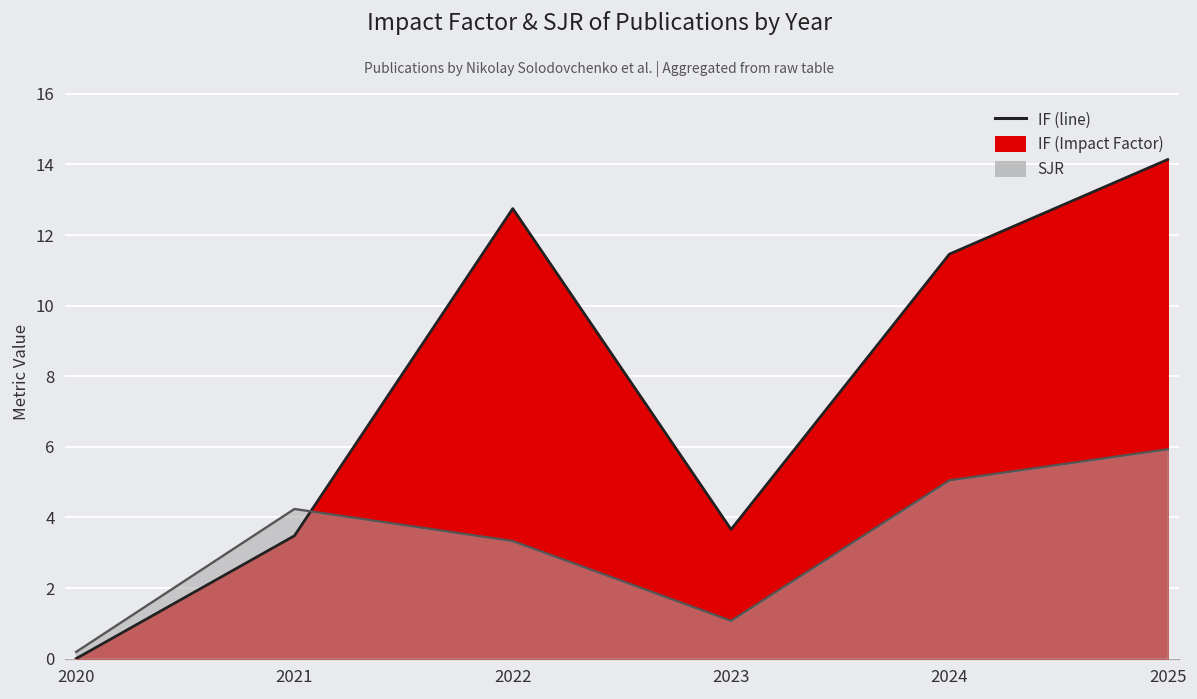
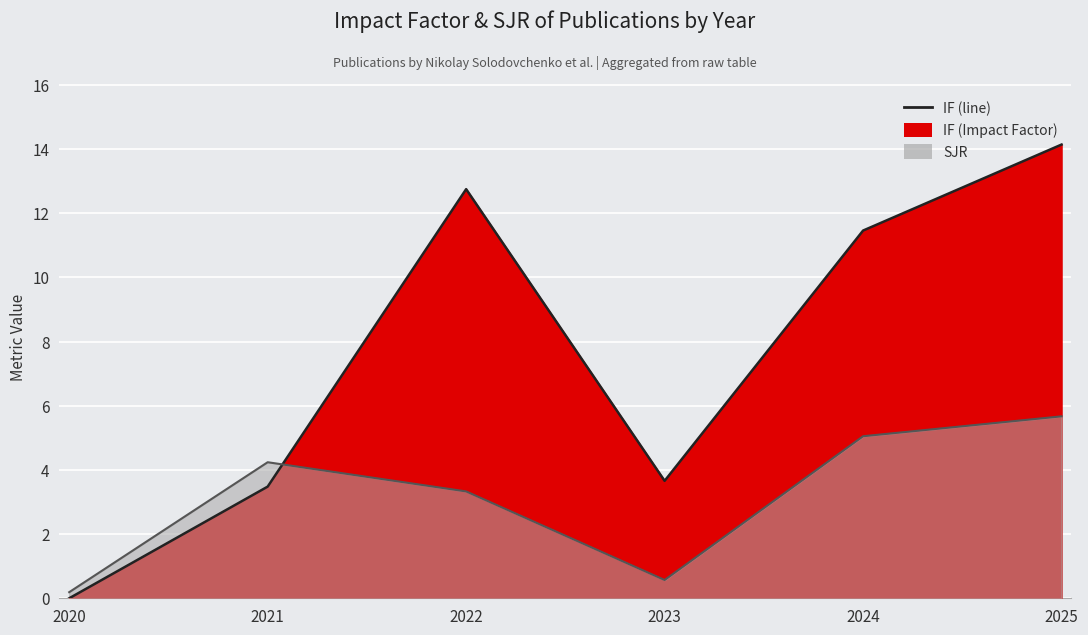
SJR, 2023: 1.1 -> 0.6
SJR, 2025: 5.9 -> 5.7
